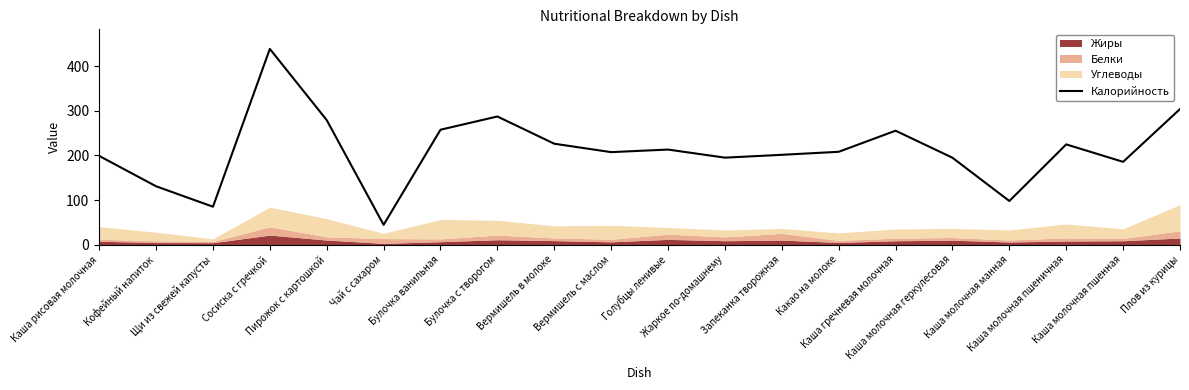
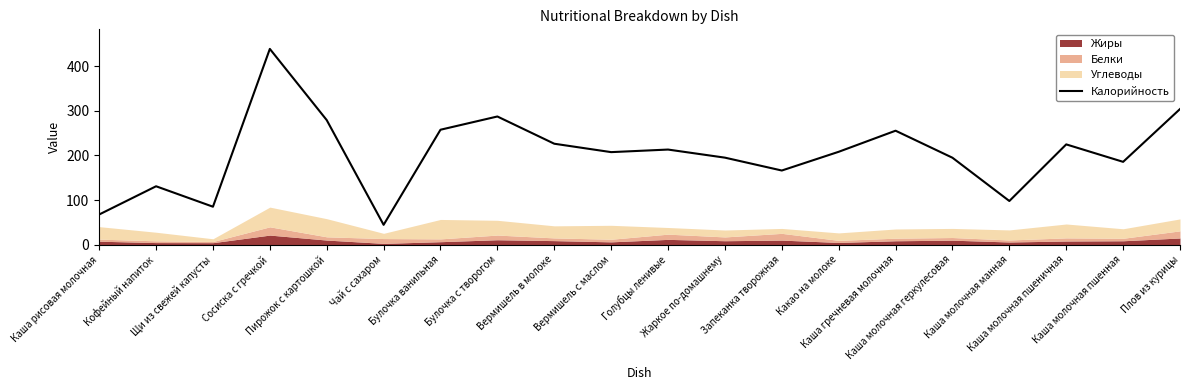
Калорийность, Каша рисовая молочная: 200 -> 70
Калорийность, Запеканка творожная: 200 -> 170
Углеводы, Плов из курицы: 60 -> 30
